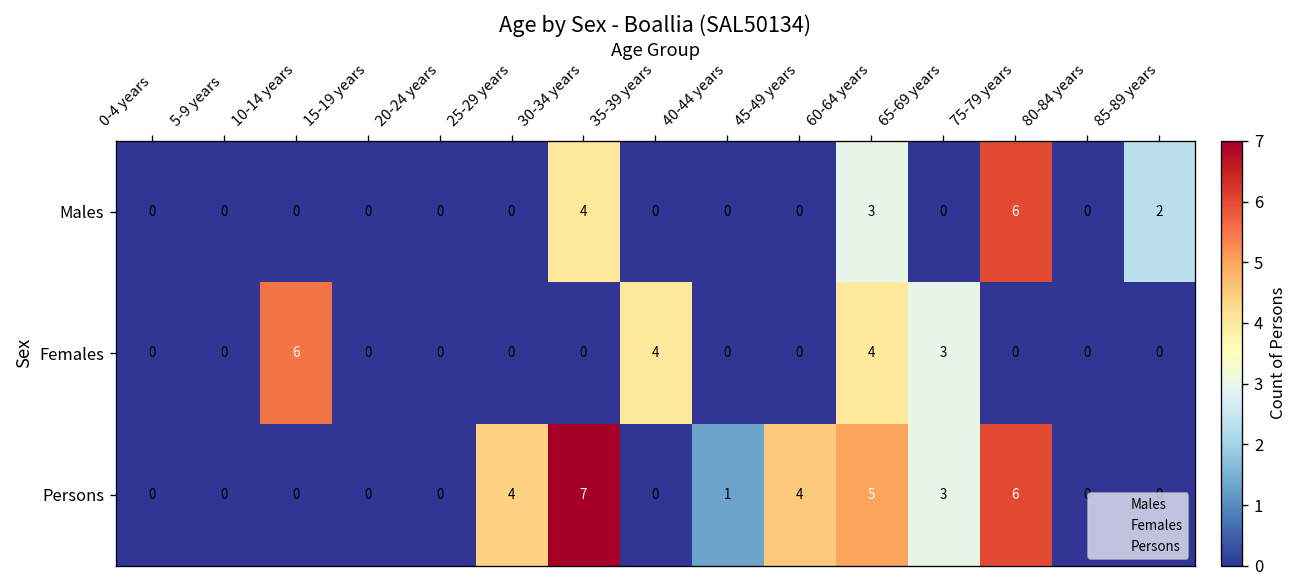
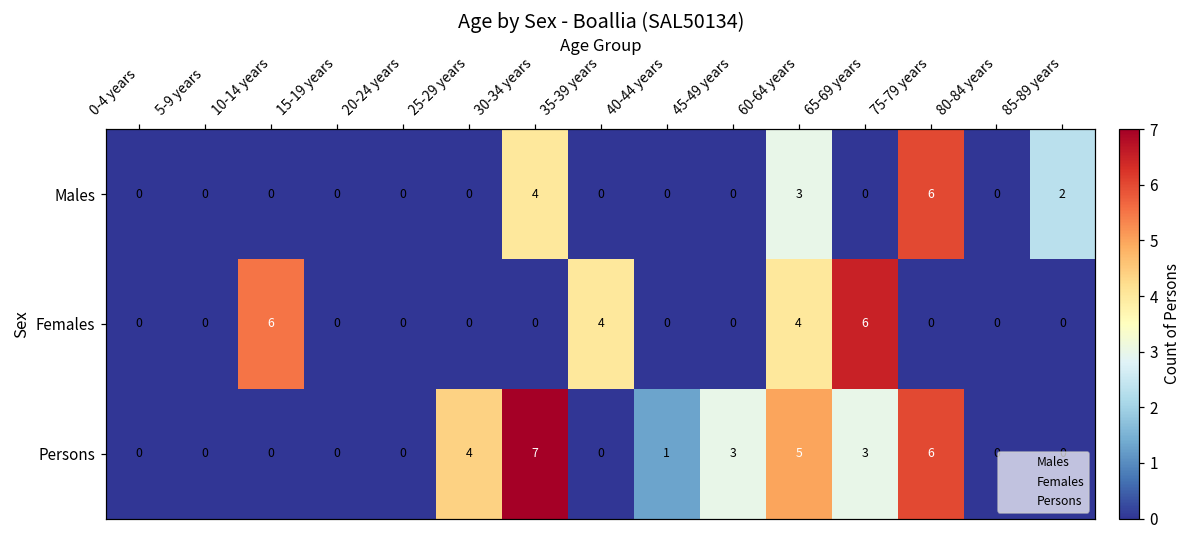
Females, 65-69 years: 3 -> 6
Persons, 45-49 years: 4 -> 3
